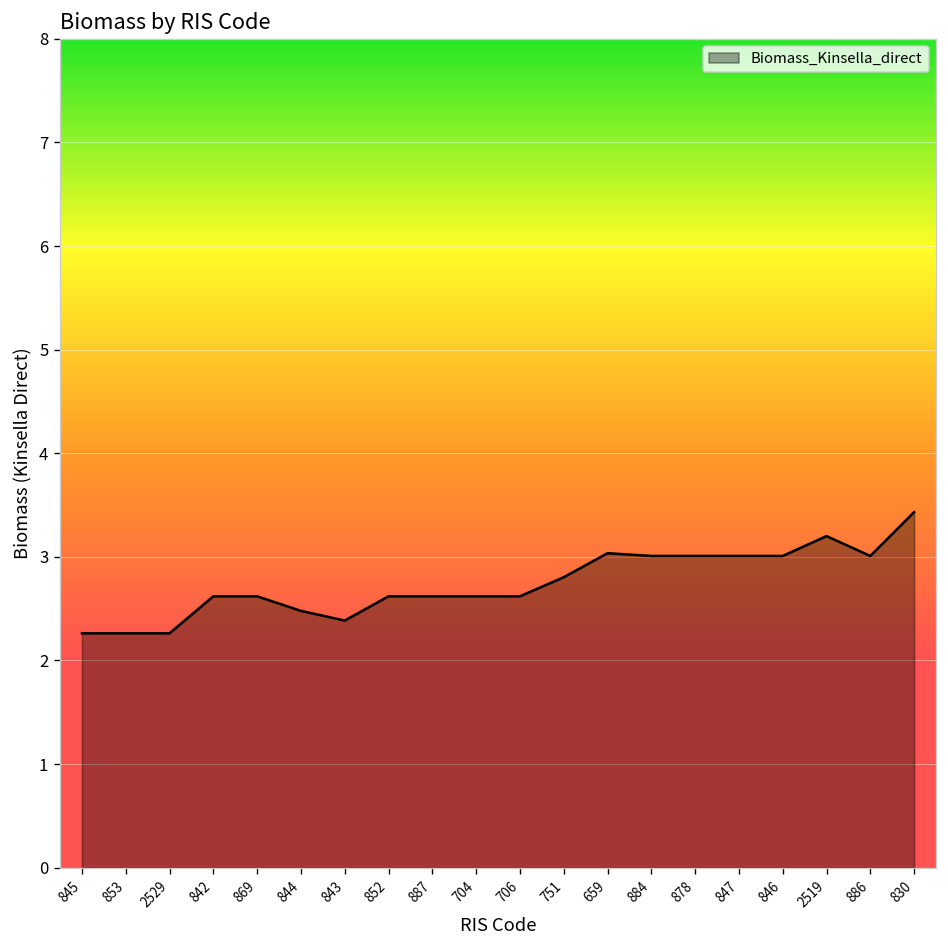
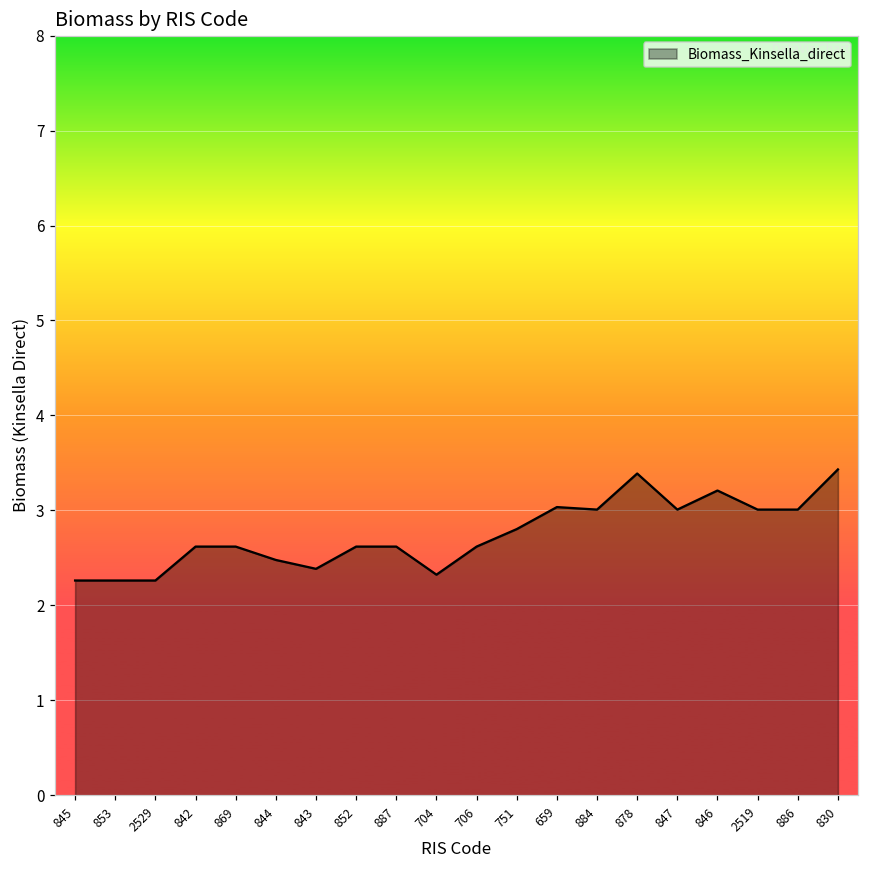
704: 2.6 -> 2.3
878: 3.0 -> 3.4
846: 3.0 -> 3.2
2519: 3.2 -> 3.0
